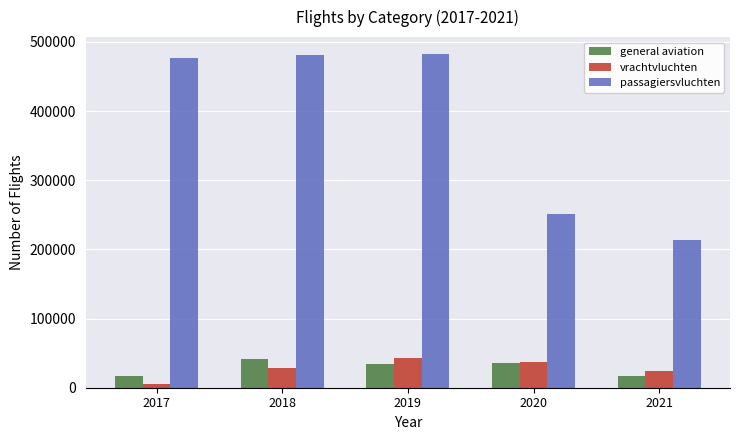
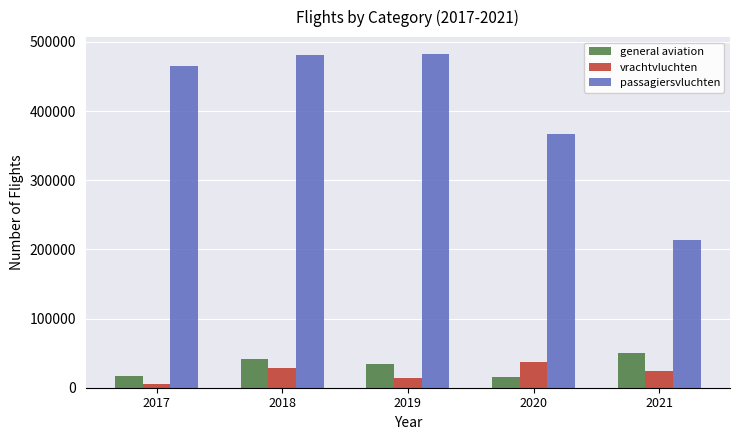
passagiersvluchten, 2017: 480000 -> 460000
vrachtvluchten, 2019: 40000 -> 10000
general aviation, 2020: 40000 -> 10000
passagiersvluchten, 2020: 250000 -> 370000
general aviation, 2021: 20000 -> 50000
